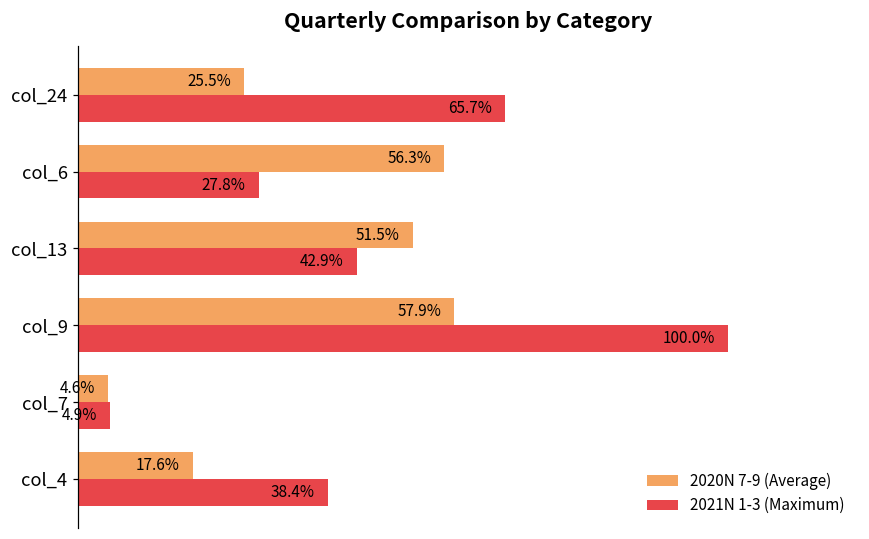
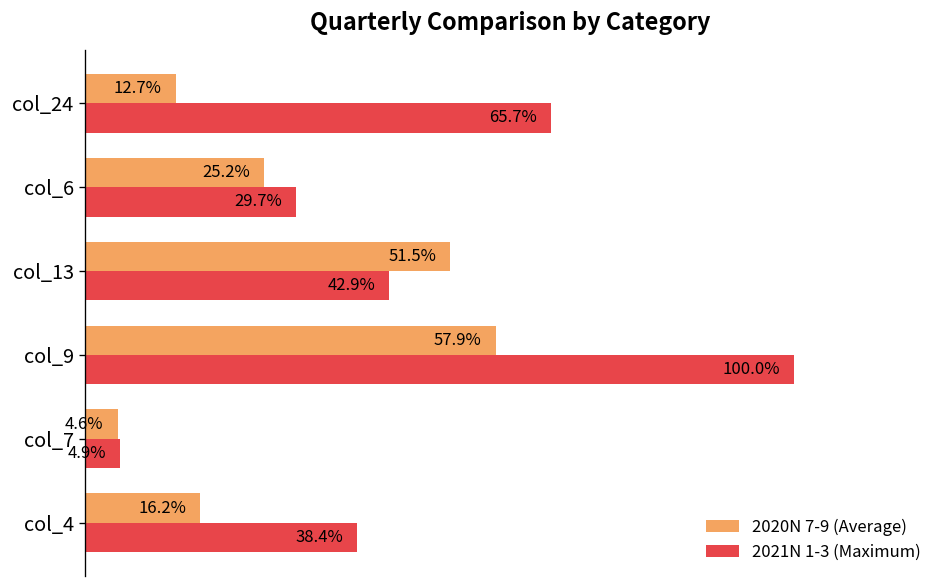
2020N 7-9 (Average), col_24: 25.5% -> 12.7%
2020N 7-9 (Average), col_6: 56.3% -> 25.2%
2021N 1-3 (Maximum), col_6: 27.8% -> 29.7%
2020N 7-9 (Average), col_4: 17.6% -> 16.2%
